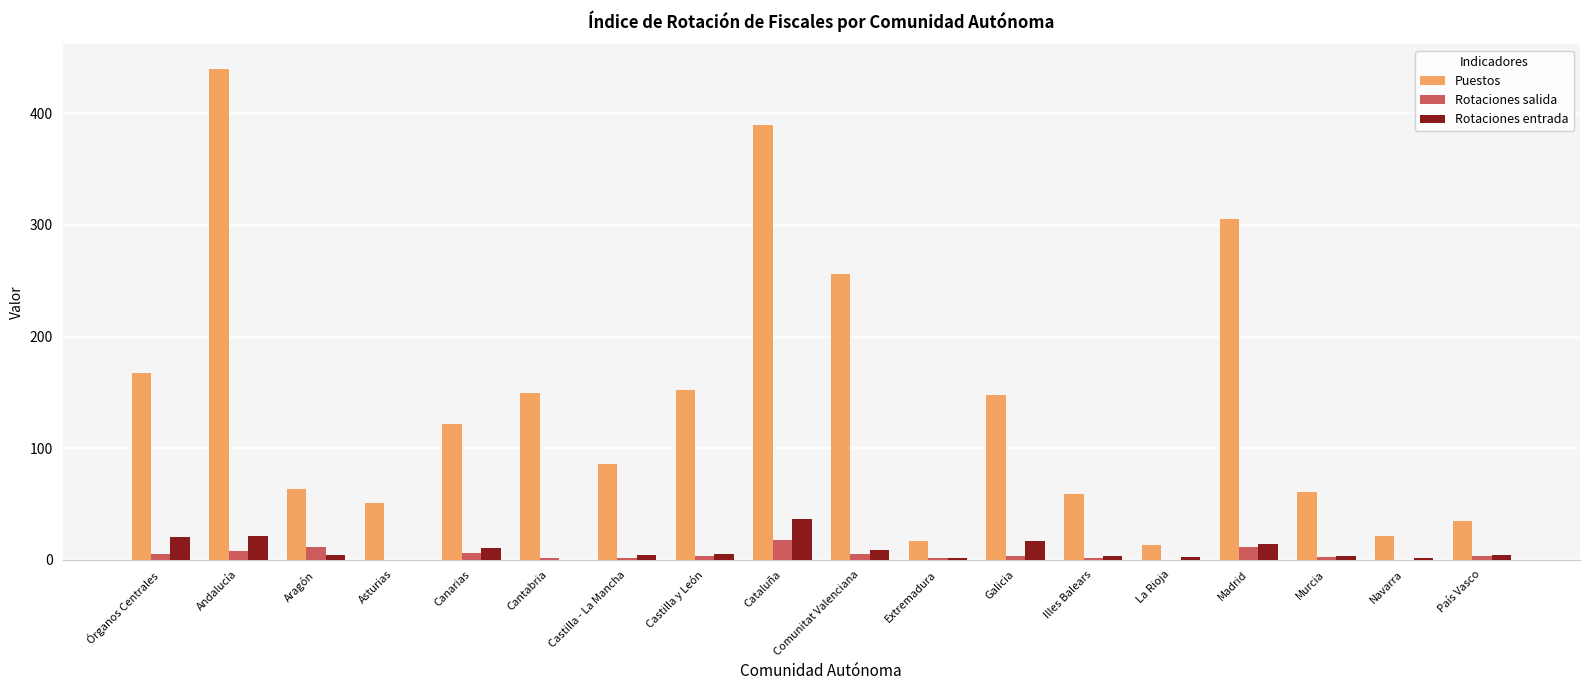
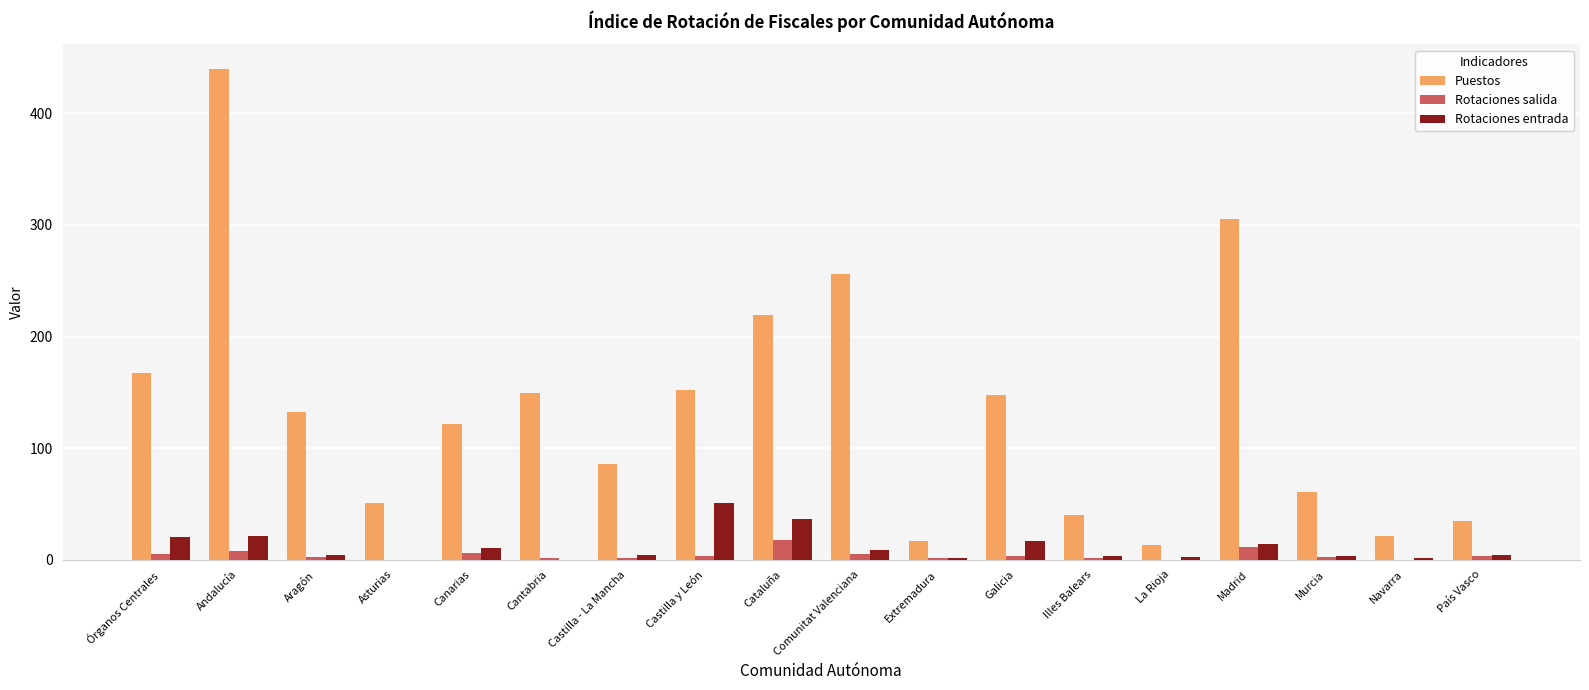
Puestos, Aragón: 63 -> 132
Rotaciones salida, Aragón: 11 -> 2
Rotaciones entrada, Castilla y León: 5 -> 51
Puestos, Cataluña: 390 -> 219
Puestos, Illes Balears: 59 -> 40
